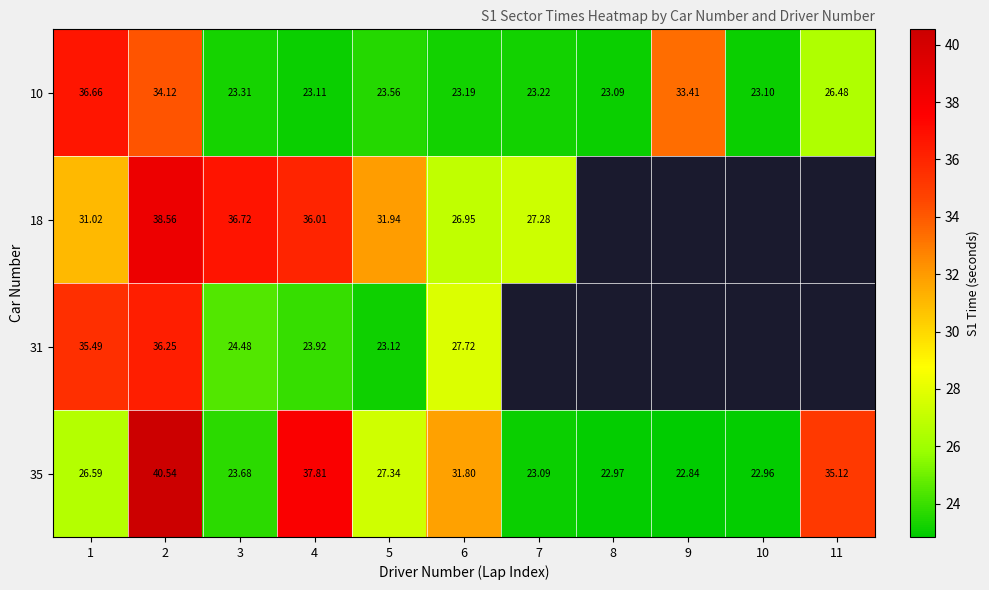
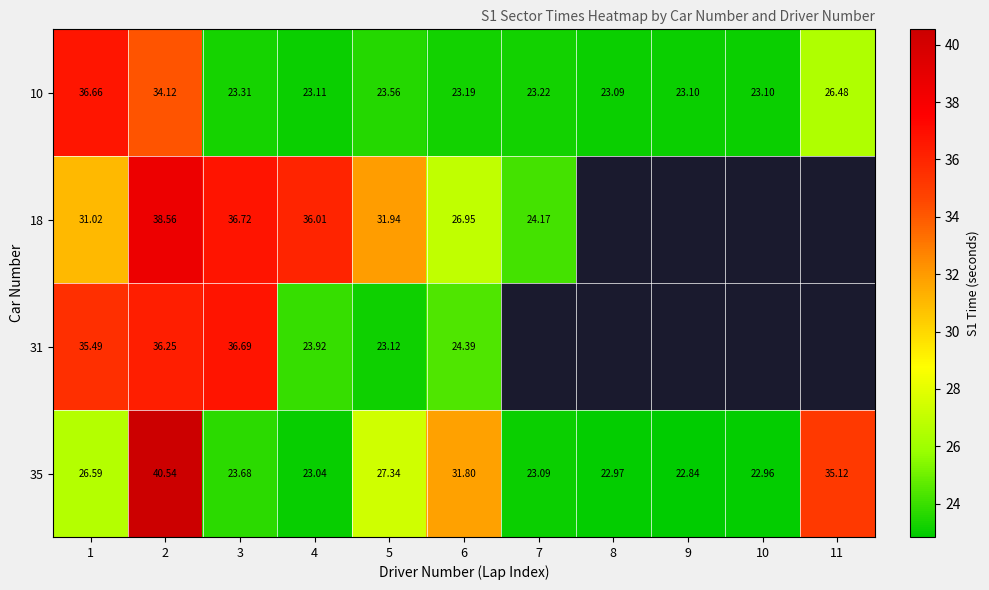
10, 9: 33.41 -> 23.10
18, 7: 27.28 -> 24.17
31, 3: 24.48 -> 36.69
31, 6: 27.72 -> 24.39
35, 4: 37.81 -> 23.04
